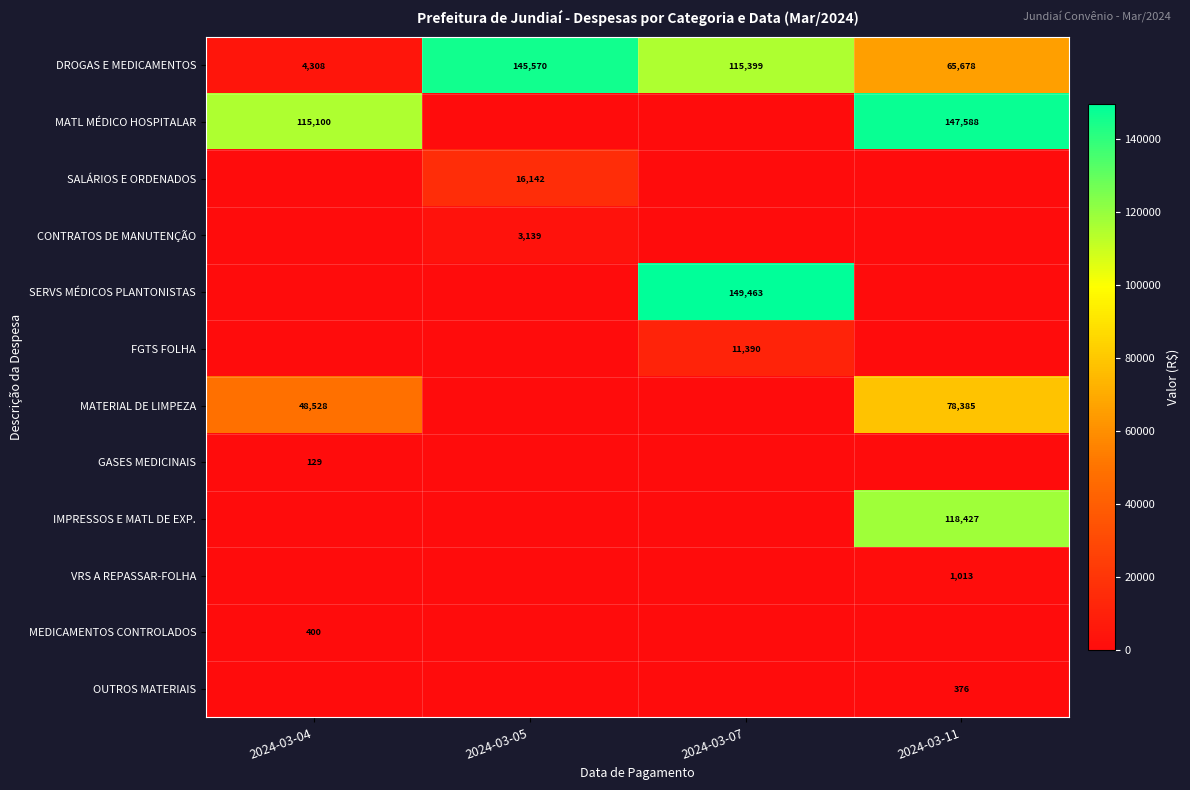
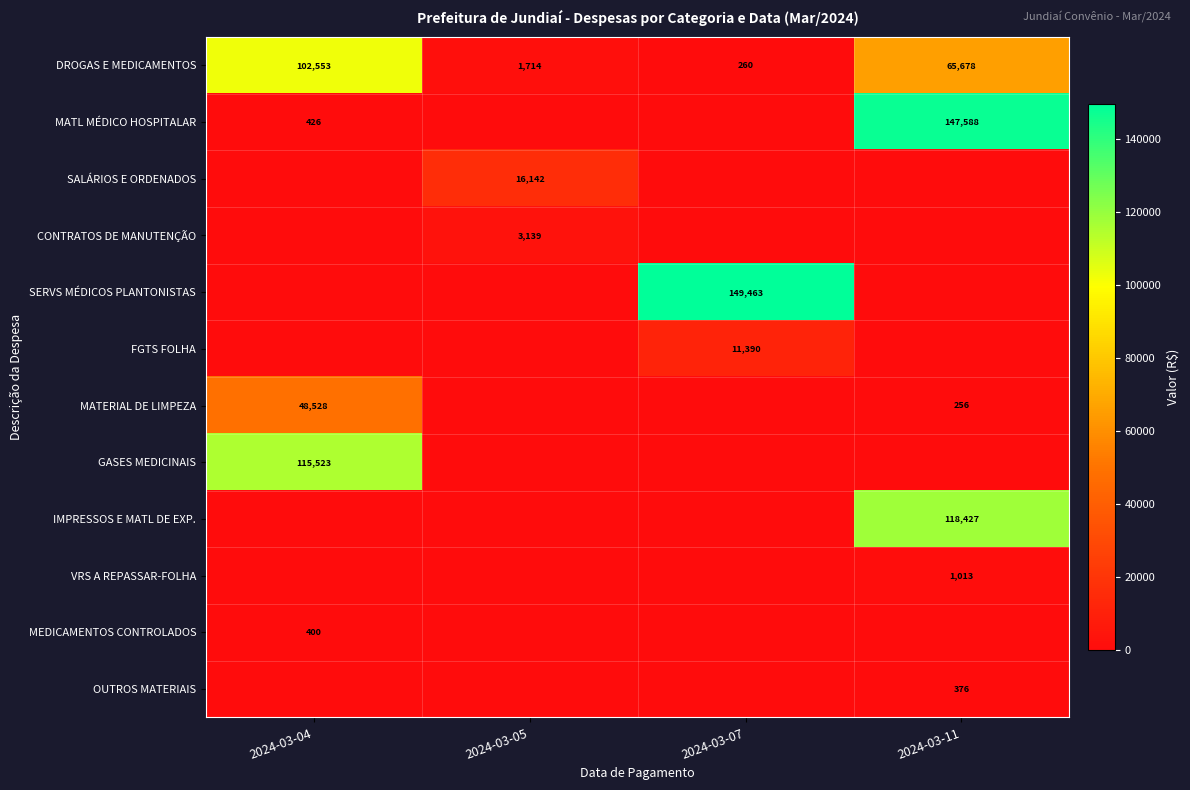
DROGAS E MEDICAMENTOS, 2024-03-04: 4,308 -> 102,553
DROGAS E MEDICAMENTOS, 2024-03-05: 145,570 -> 1,714
DROGAS E MEDICAMENTOS, 2024-03-07: 115,399 -> 260
MATL MÉDICO HOSPITALAR, 2024-03-04: 115,100 -> 426
MATERIAL DE LIMPEZA, 2024-03-11: 78,385 -> 256
GASES MEDICINAIS, 2024-03-04: 129 -> 115,523
